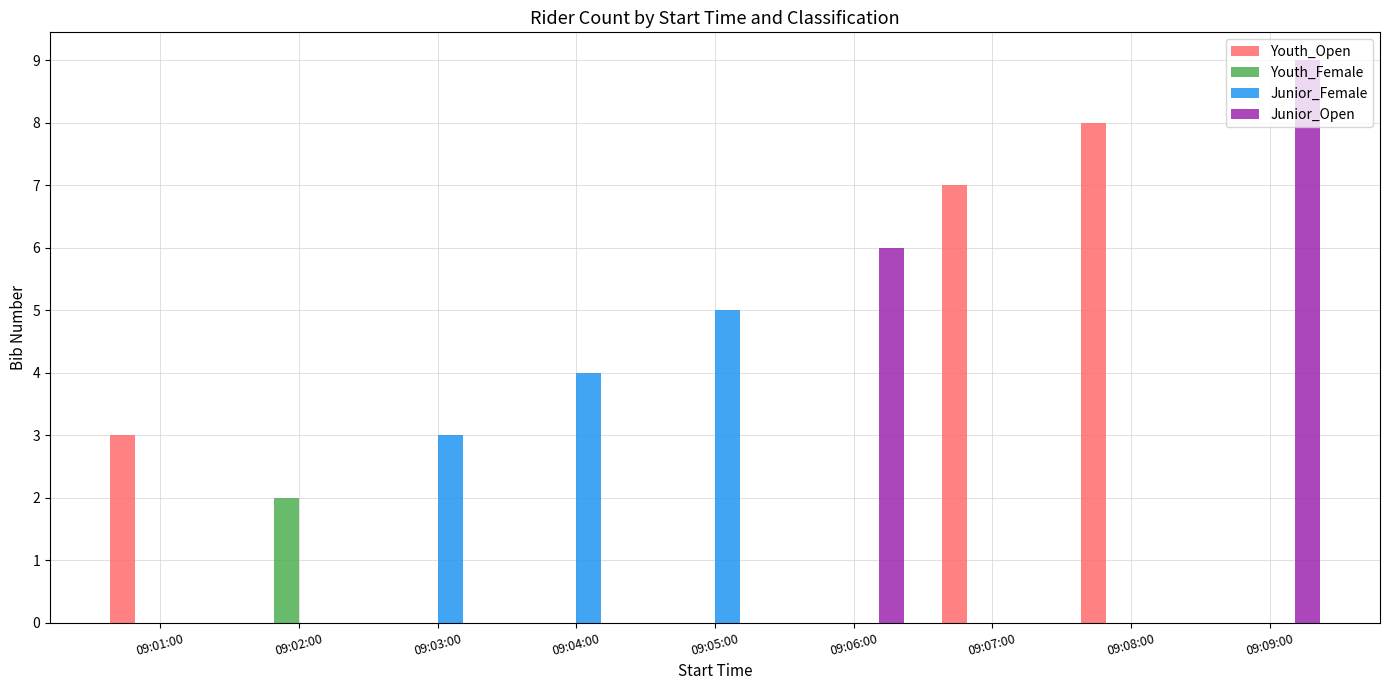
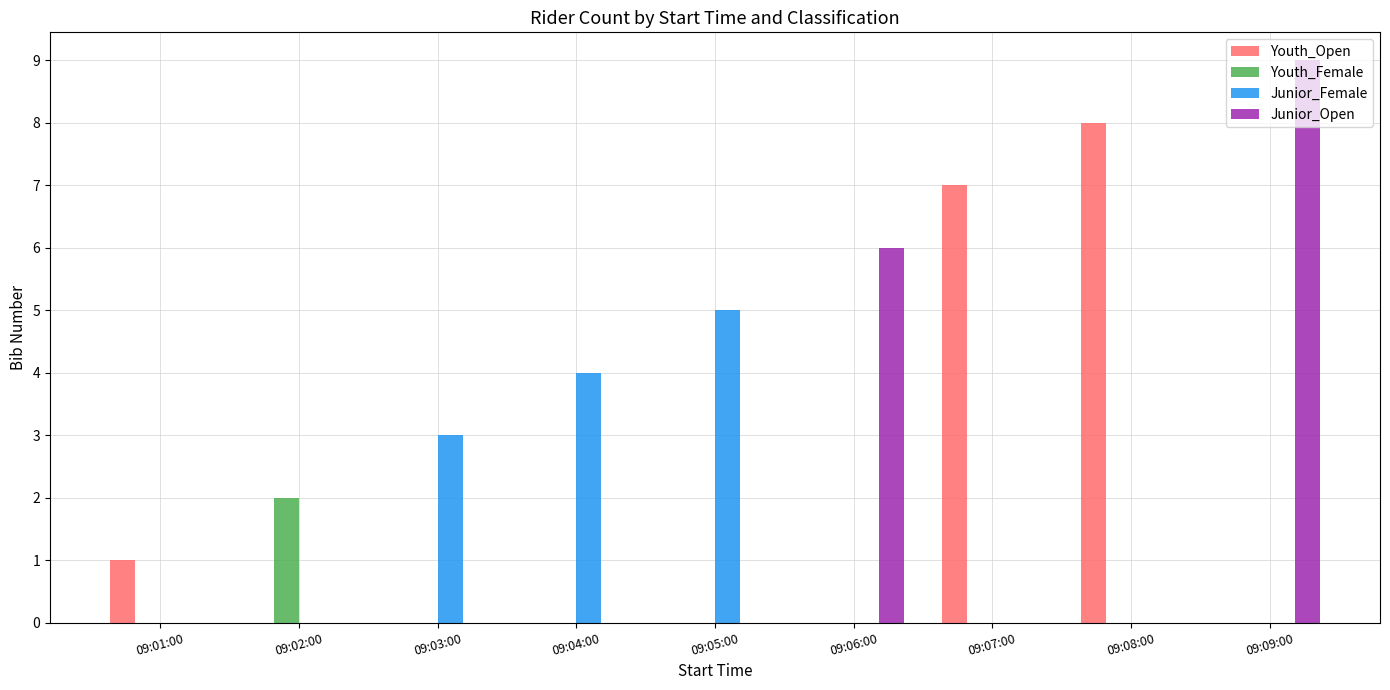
Youth_Open, 09:01:00: 3 -> 1
